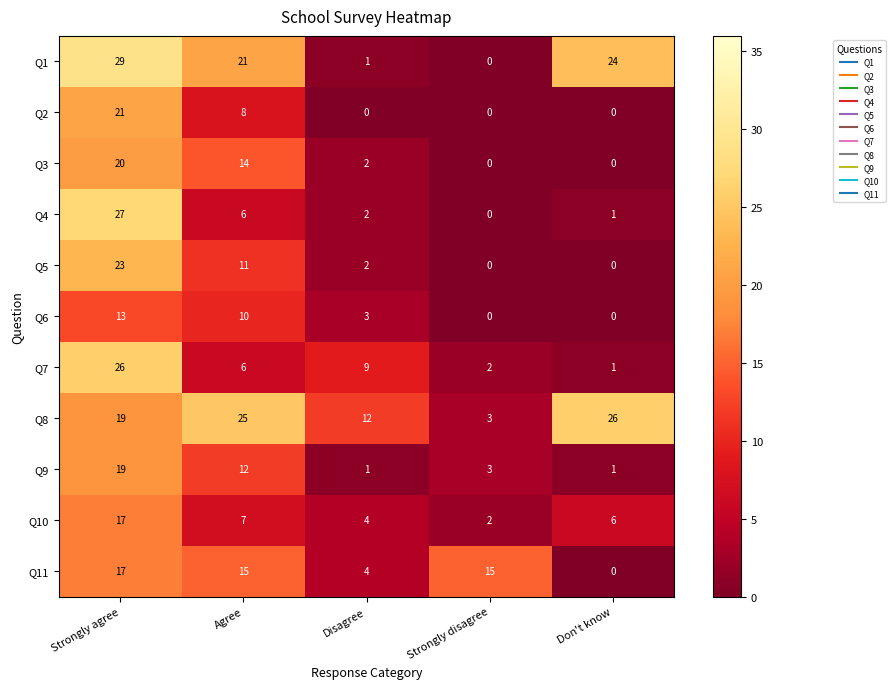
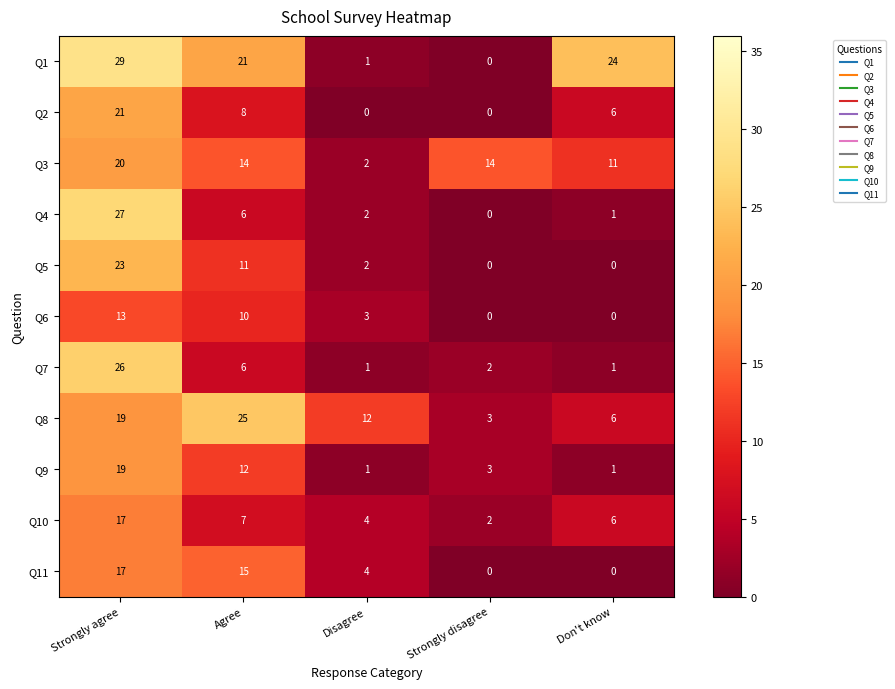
Q2, Don't know: 0 -> 6
Q3, Strongly disagree: 0 -> 14
Q3, Don't know: 0 -> 11
Q7, Disagree: 9 -> 1
Q8, Don't know: 26 -> 6
Q11, Strongly disagree: 15 -> 0
